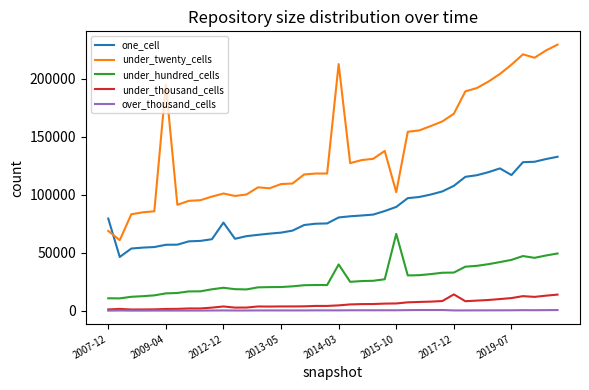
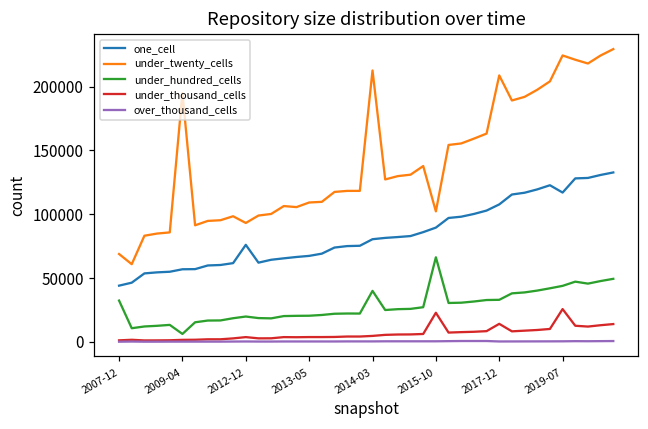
one_cell, 2007-12: 80000 -> 44000
under_hundred_cells, 2007-12: 11000 -> 32000
under_hundred_cells, 2009-04: 15000 -> 6000
under_twenty_cells, 2012-12: 101000 -> 93000
under_thousand_cells, 2015-10: 6000 -> 23000
under_twenty_cells, 2017-12: 170000 -> 209000
under_twenty_cells, 2019-07: 212000 -> 224000
under_thousand_cells, 2019-07: 11000 -> 26000
